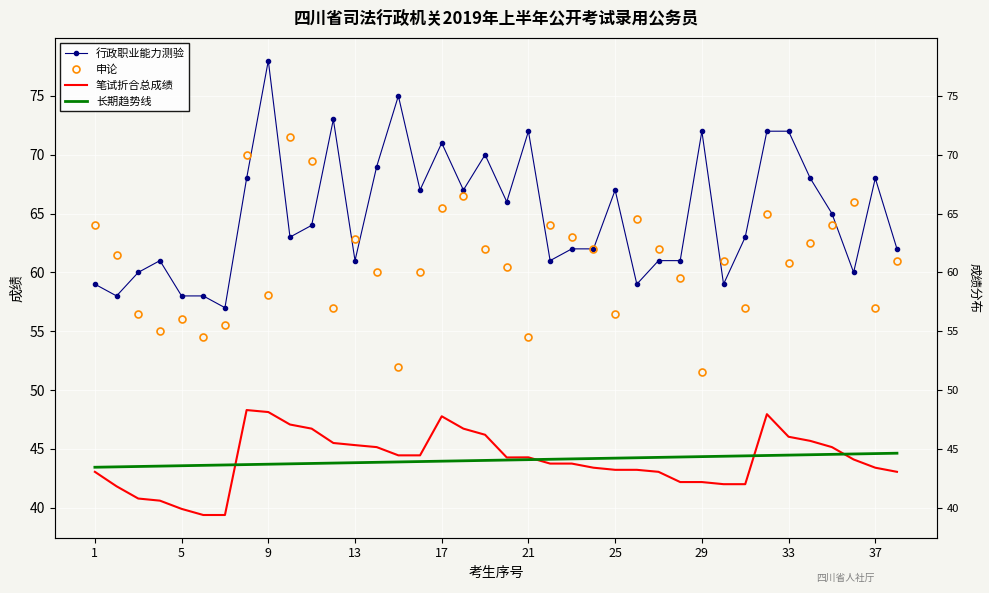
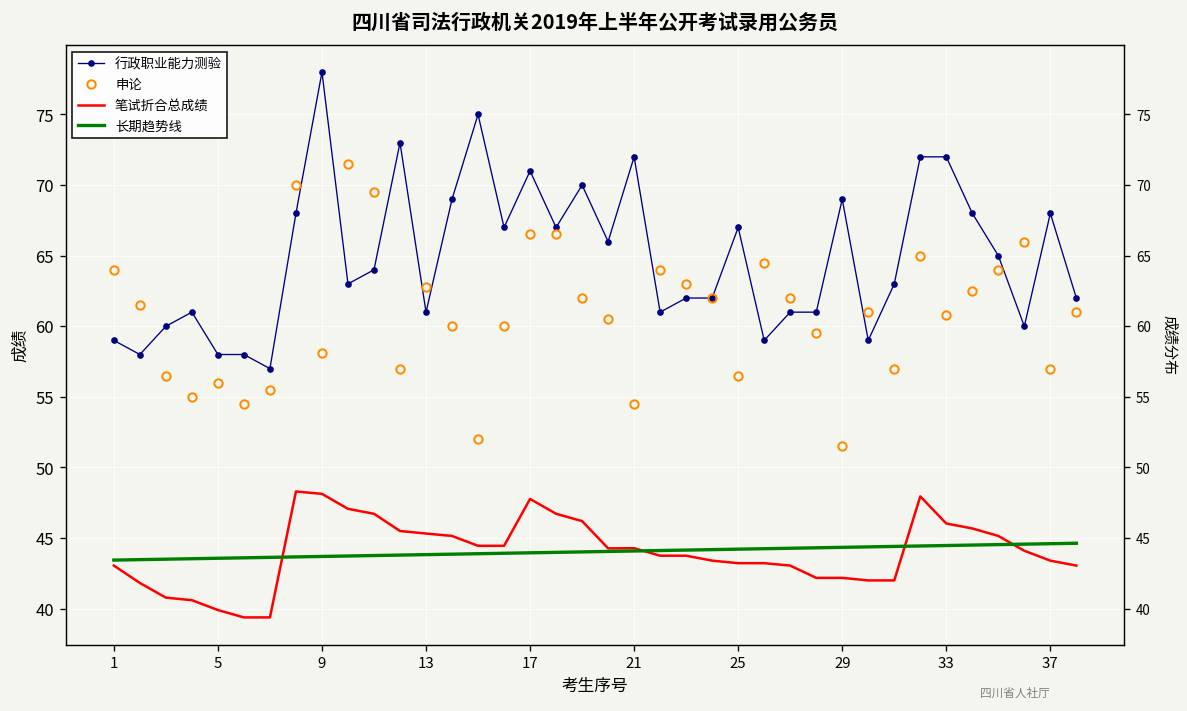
申论, 17: 65.5 -> 66.5
行政职业能力测验, 29: 72 -> 69
